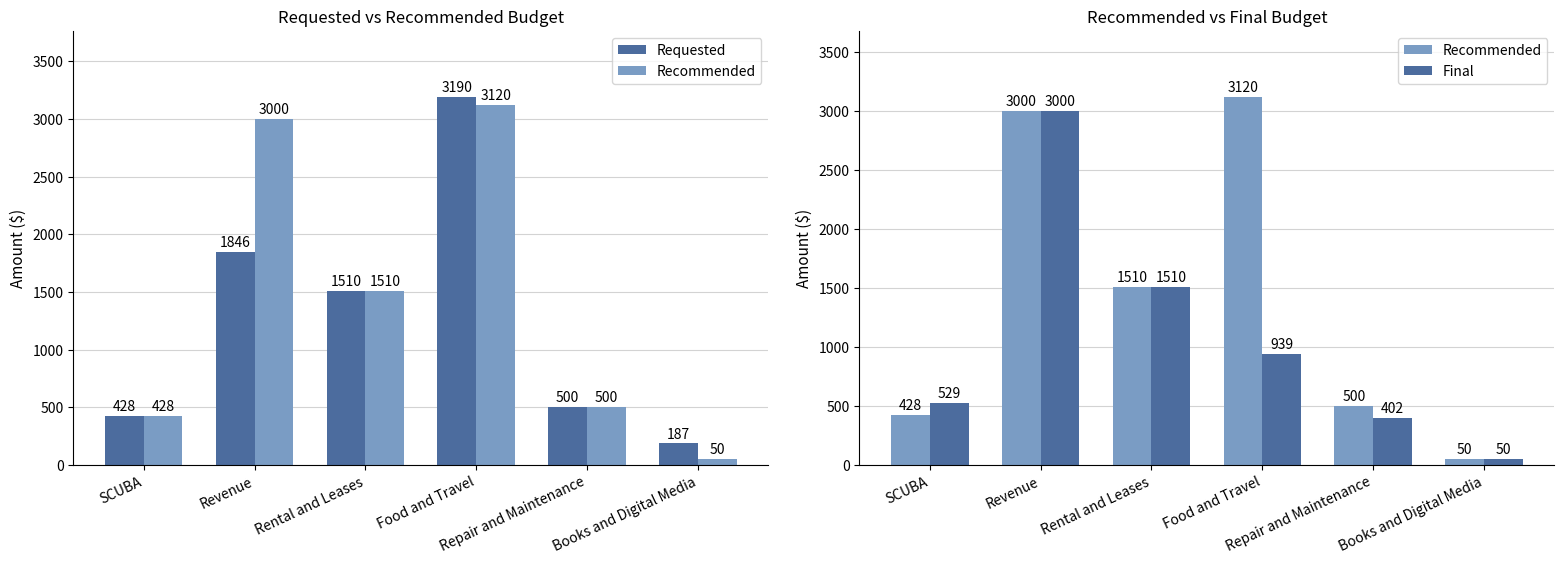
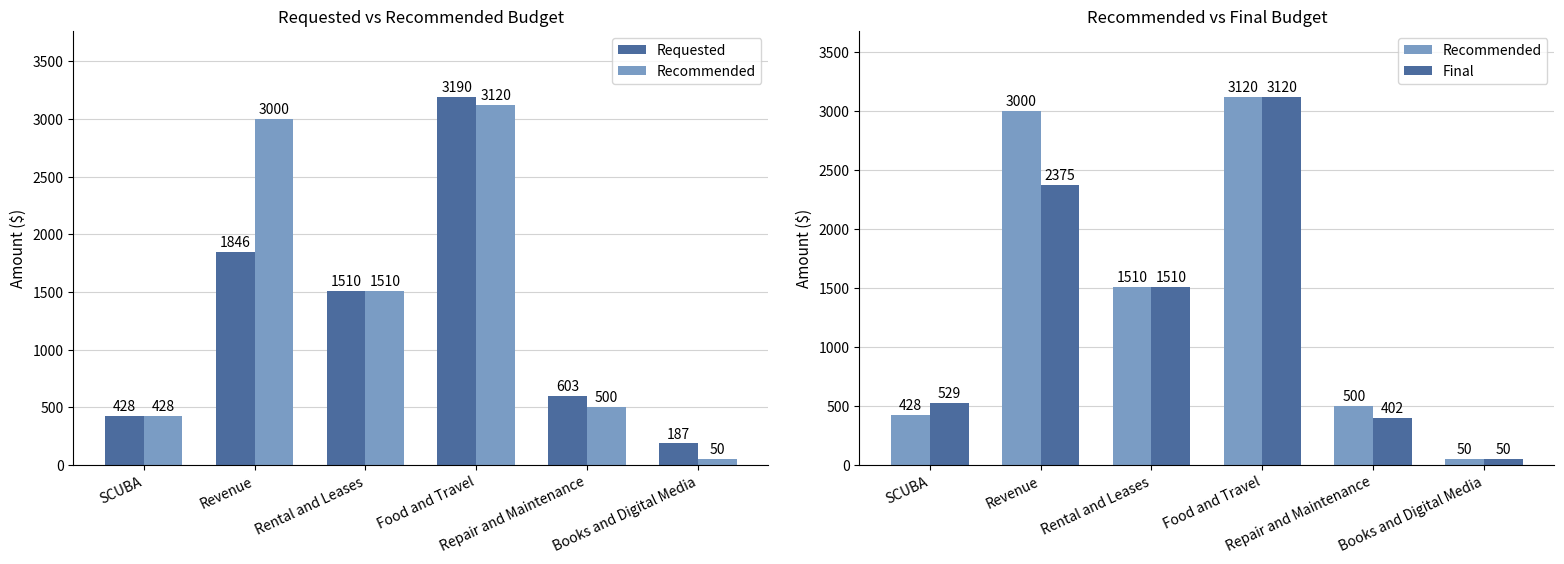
Requested vs Recommended Budget, Requested, Repair and Maintenance: 500 -> 603
Recommended vs Final Budget, Final, Revenue: 3000 -> 2375
Recommended vs Final Budget, Final, Food and Travel: 939 -> 3120
